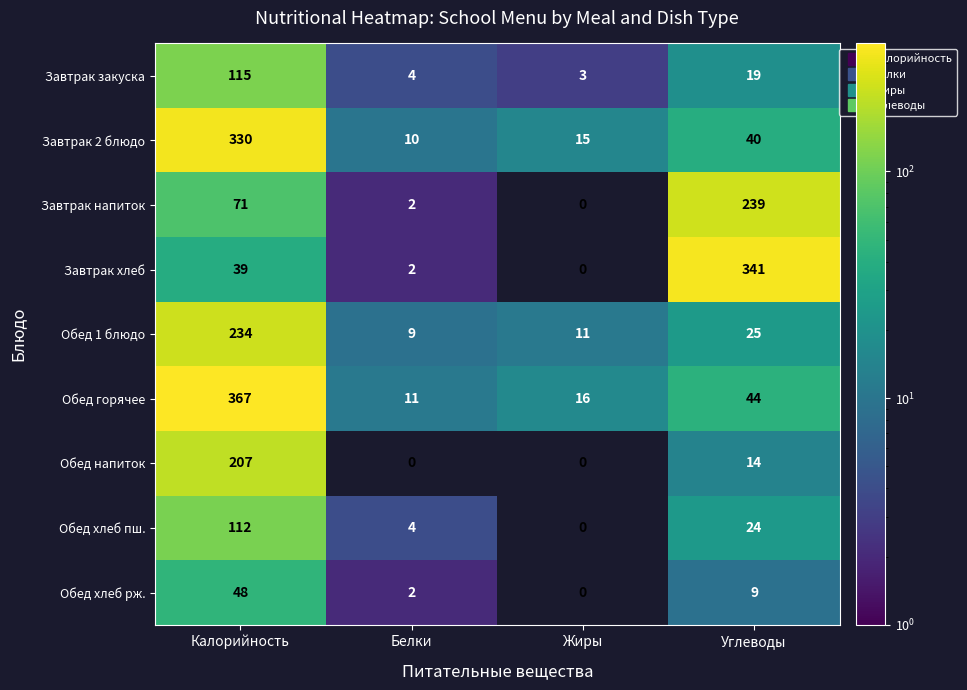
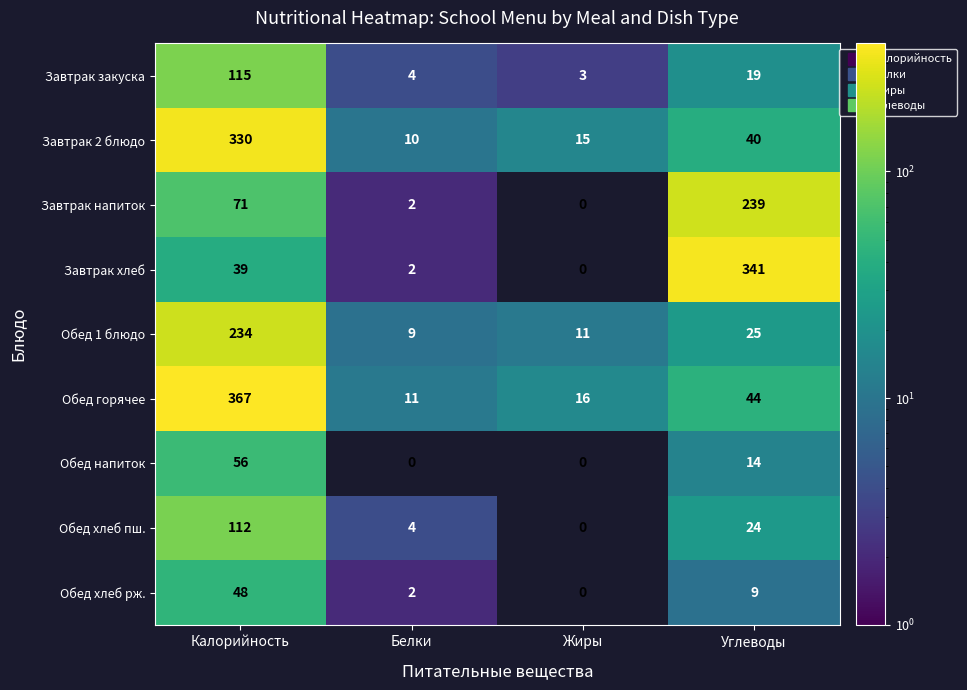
Обед напиток, Калорийность: 207 -> 56
